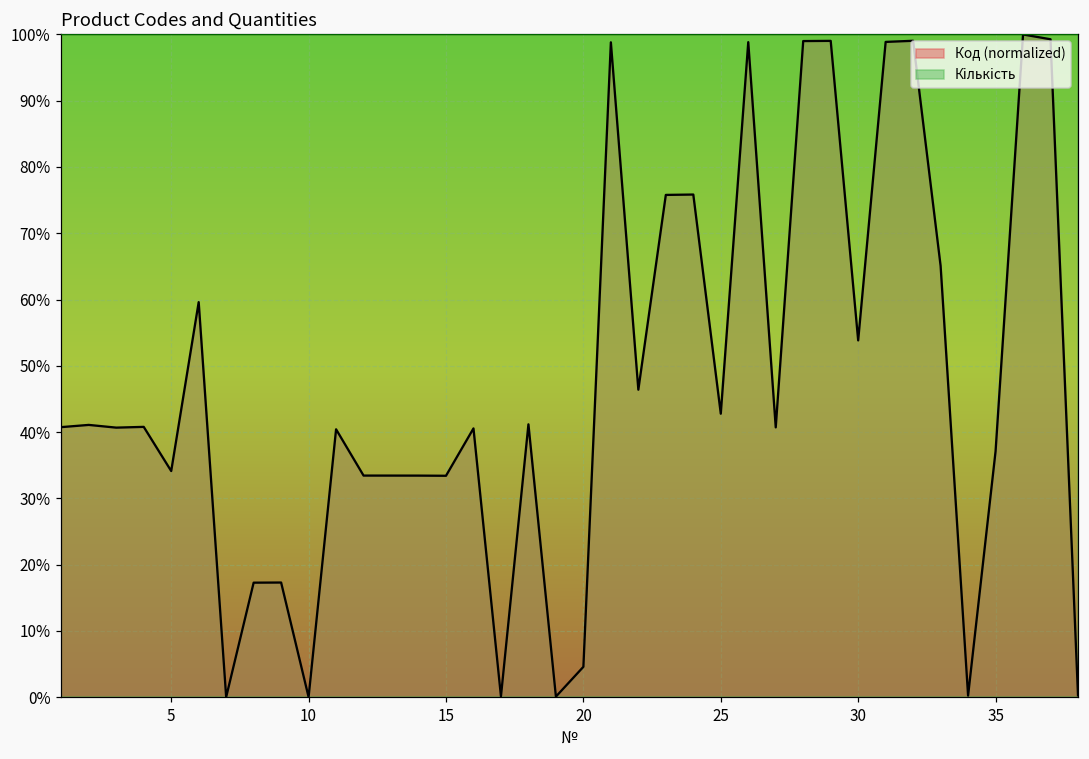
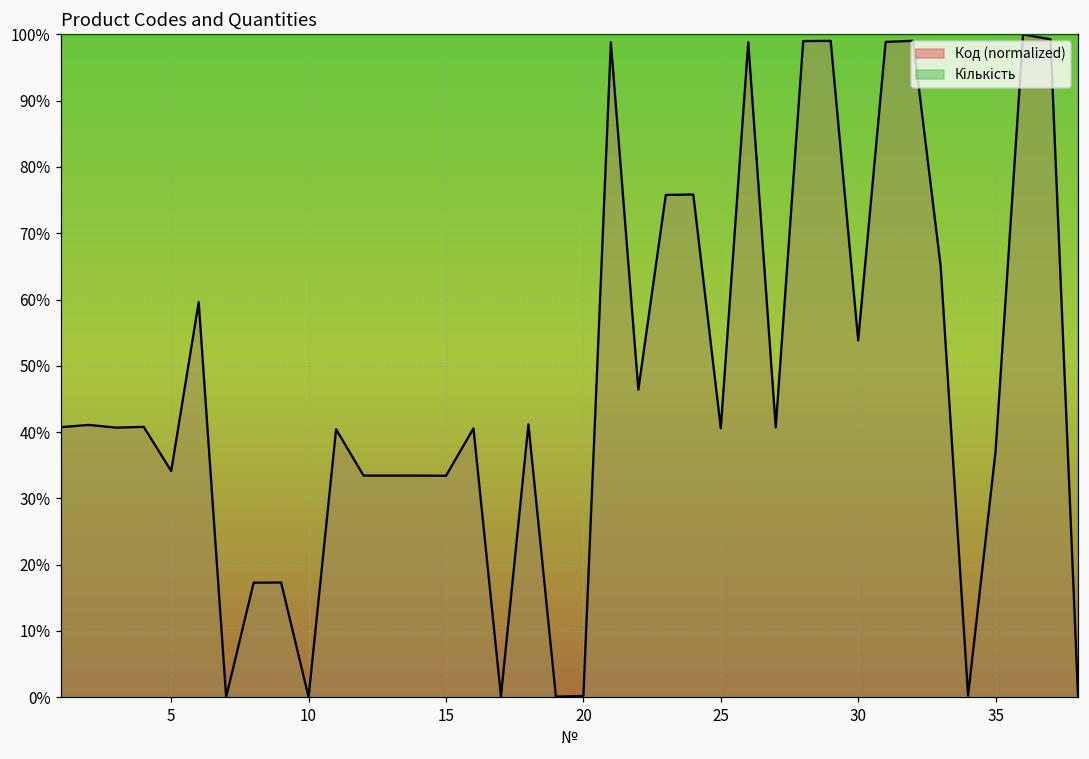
Код (normalized), 20: 5% -> 0%
Код (normalized), 25: 43% -> 41%
